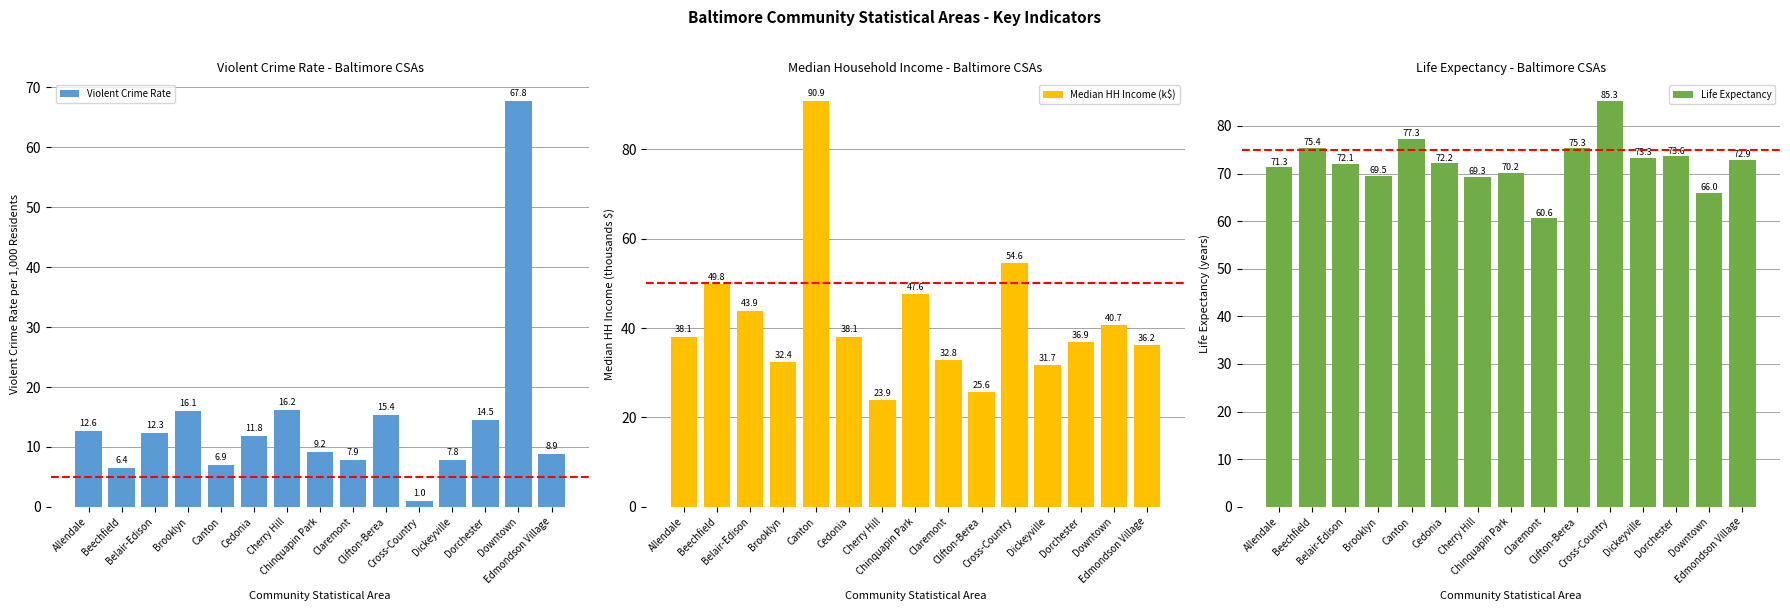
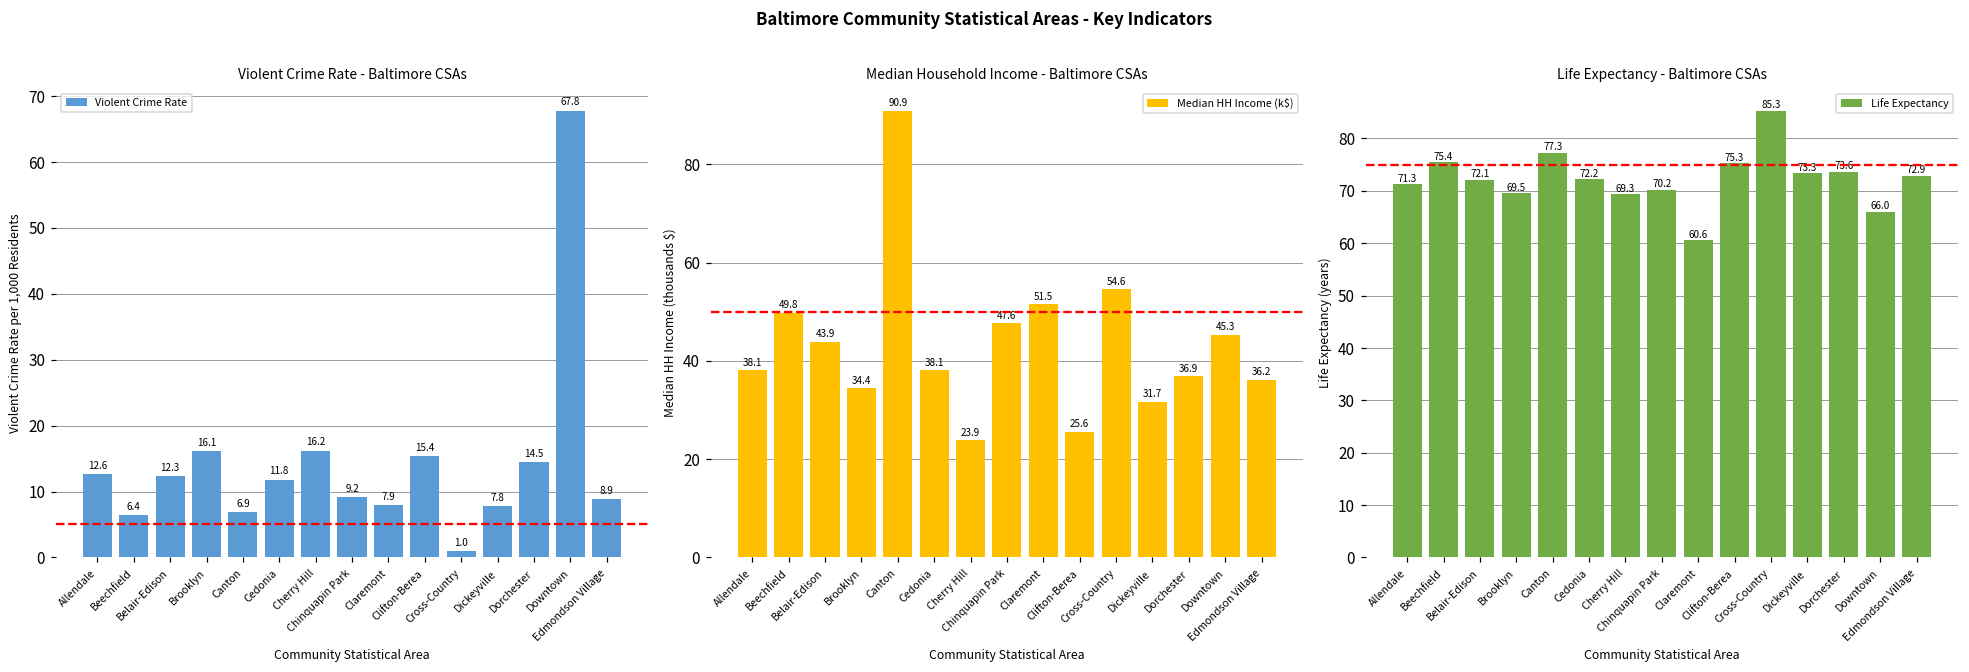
Median Household Income - Baltimore CSAs, Brooklyn: 32.4 -> 34.4
Median Household Income - Baltimore CSAs, Claremont: 32.8 -> 51.5
Median Household Income - Baltimore CSAs, Downtown: 40.7 -> 45.3
